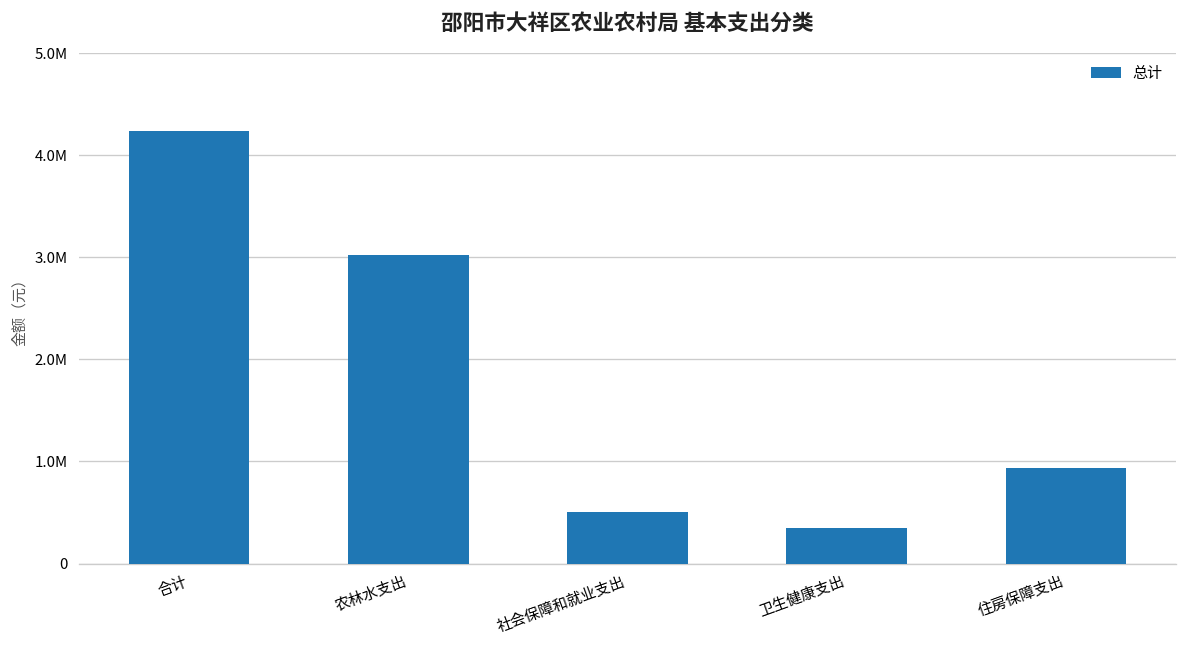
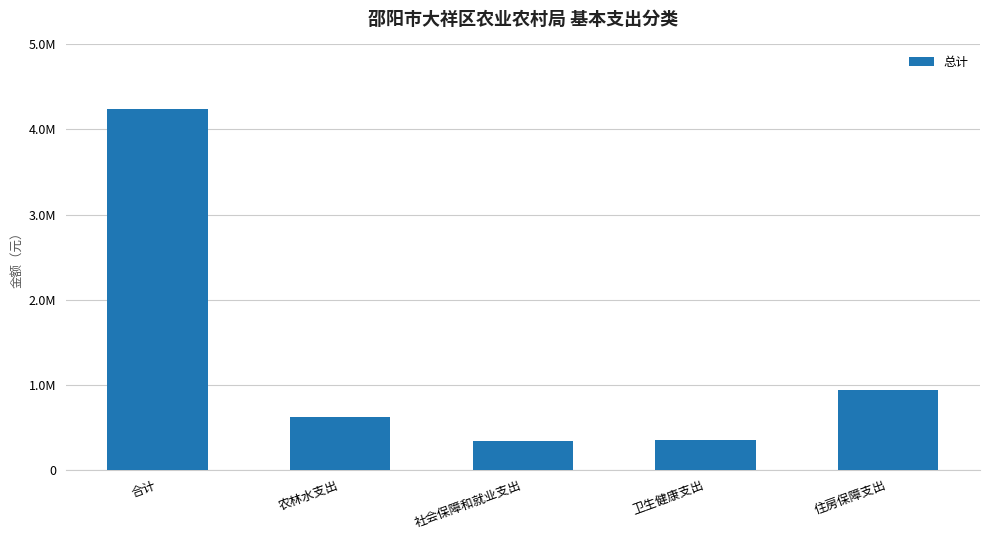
农林水支出: 3000000 -> 600000
社会保障和就业支出: 500000 -> 300000
